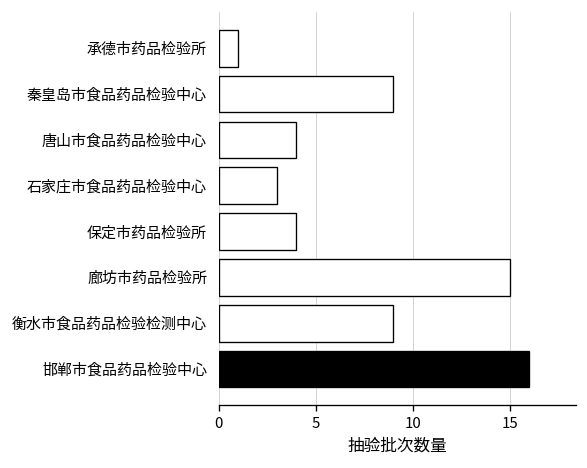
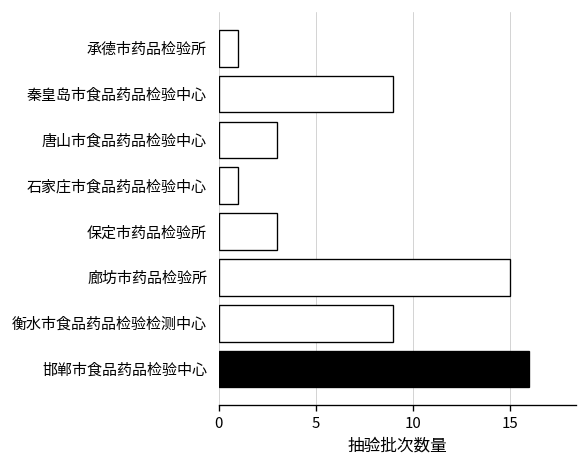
唐山市食品药品检验中心: 4 -> 3
石家庄市食品药品检验中心: 3 -> 1
保定市药品检验所: 4 -> 3
